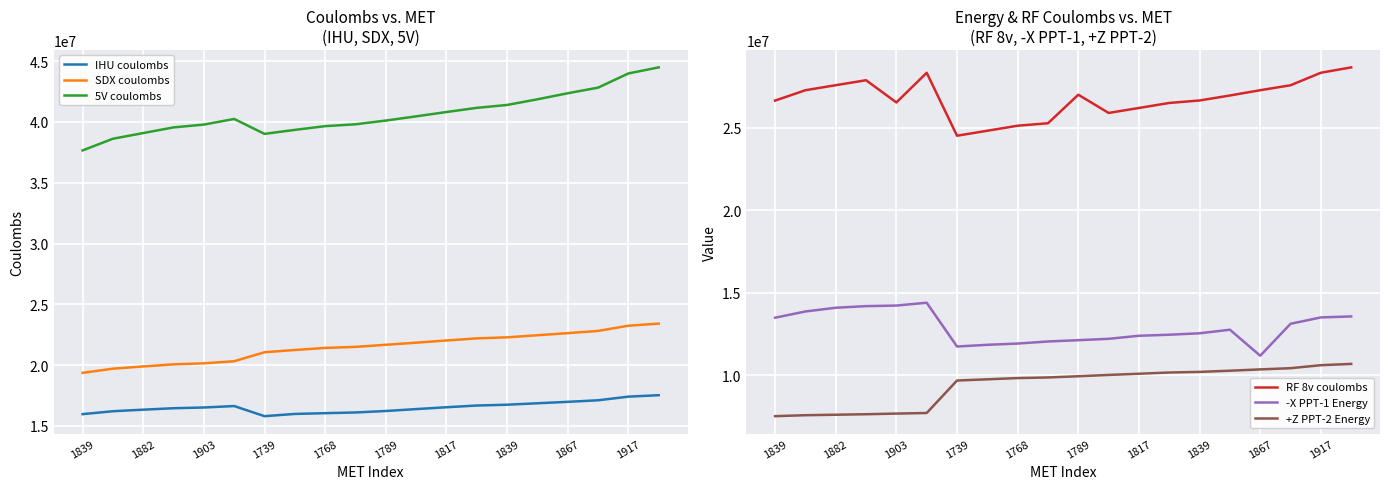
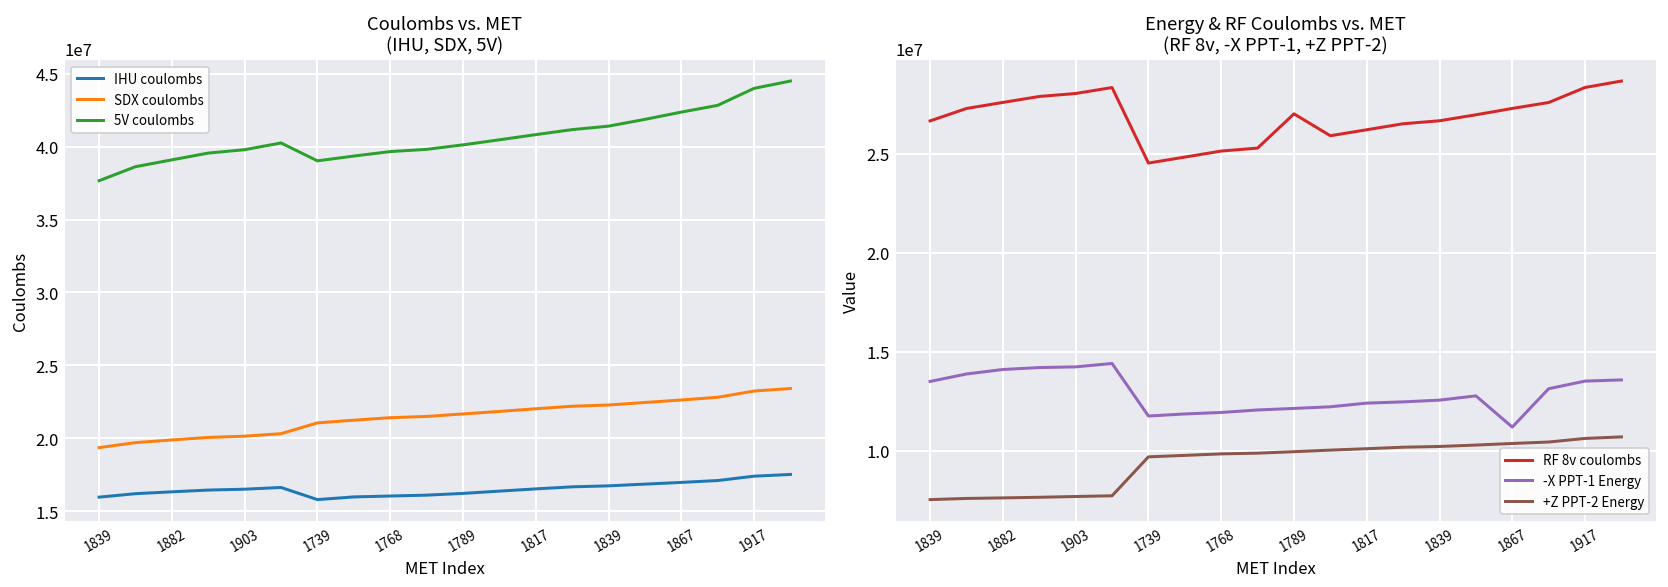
Energy & RF Coulombs vs. MET (RF 8v, -X PPT-1, +Z PPT-2), RF 8v coulombs, 1903: 26500000 -> 28000000
